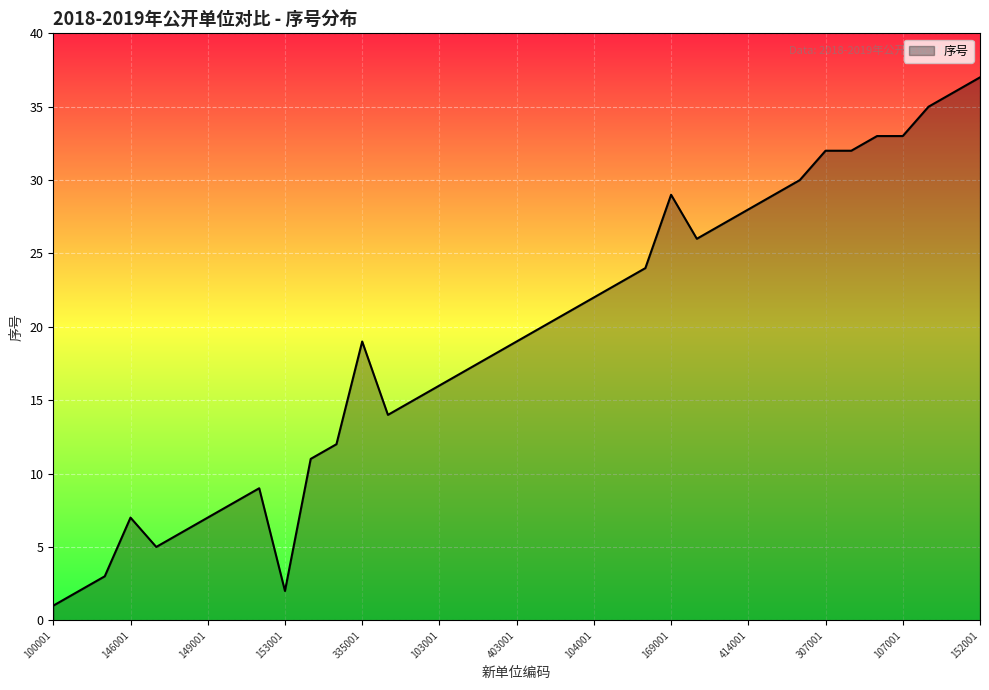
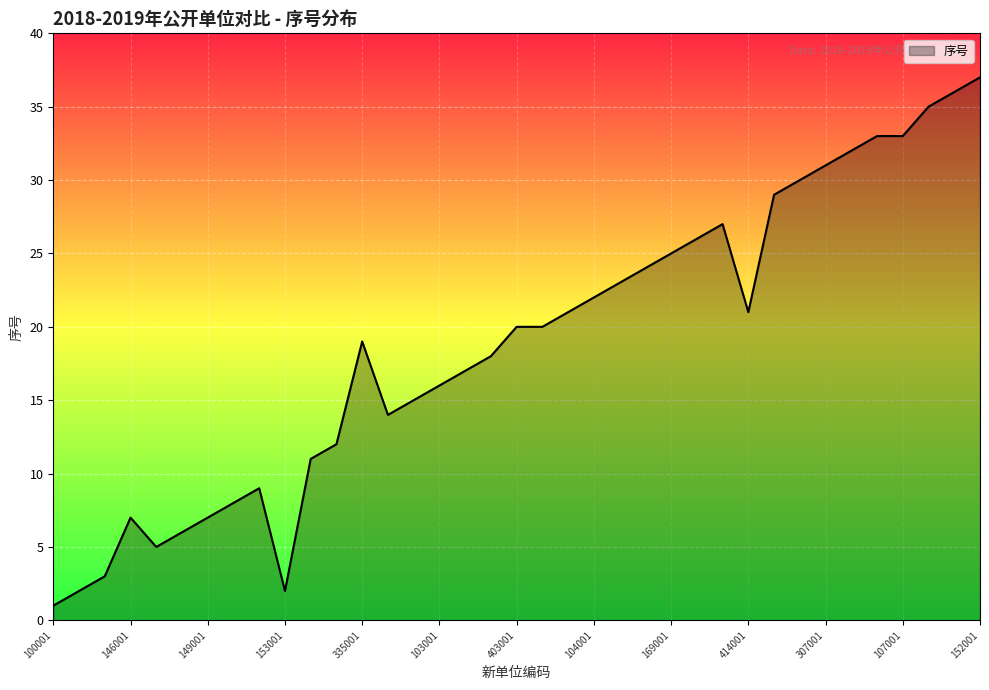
403001: 19 -> 20
169001: 29 -> 25
414001: 28 -> 21
307001: 32 -> 31
